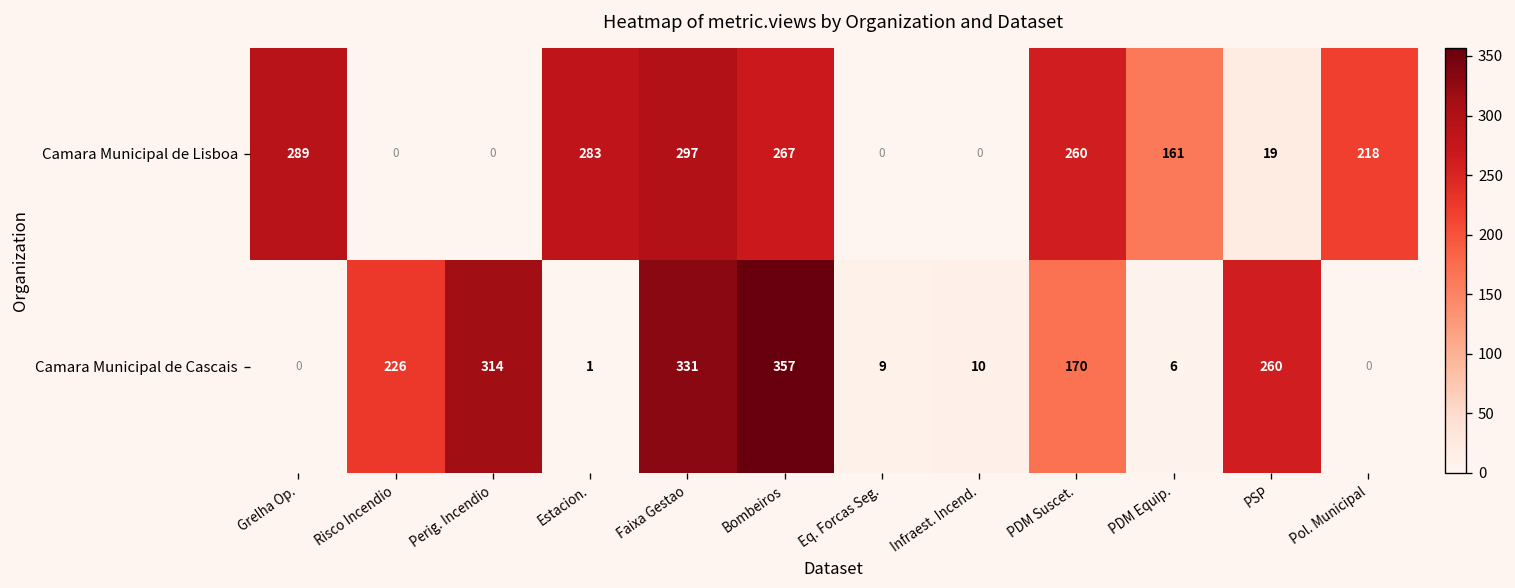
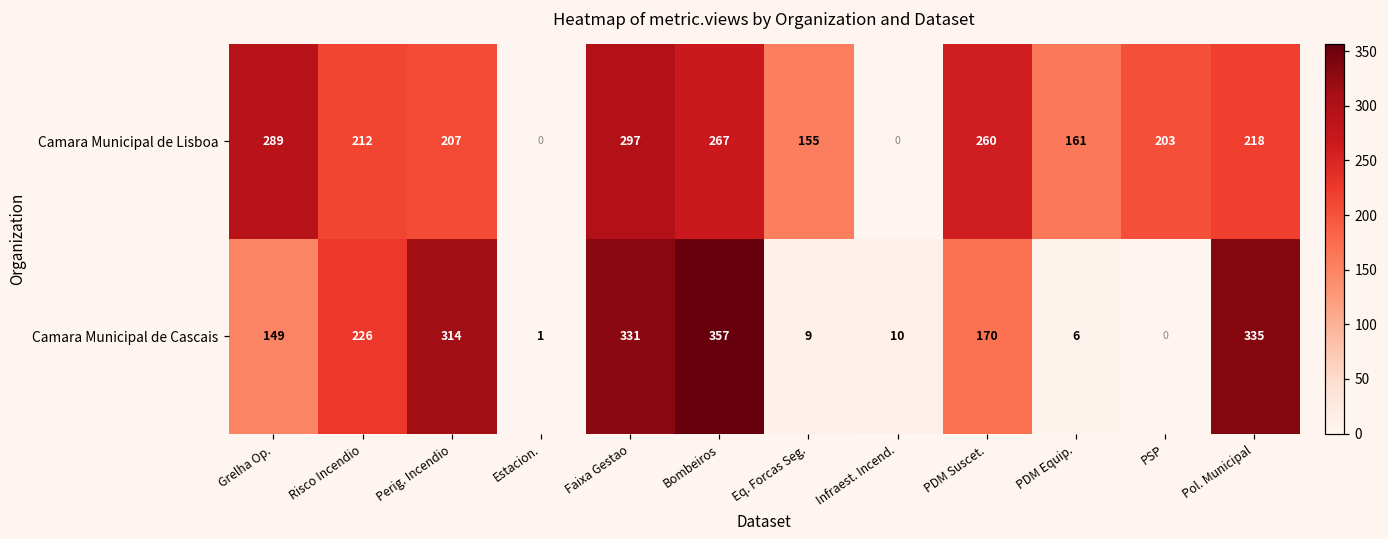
Camara Municipal de Lisboa, Risco Incendio: 0 -> 212
Camara Municipal de Lisboa, Perig. Incendio: 0 -> 207
Camara Municipal de Lisboa, Estacion.: 283 -> 0
Camara Municipal de Lisboa, Eq. Forcas Seg.: 0 -> 155
Camara Municipal de Lisboa, PSP: 19 -> 203
Camara Municipal de Cascais, Grelha Op.: 0 -> 149
Camara Municipal de Cascais, PSP: 260 -> 0
Camara Municipal de Cascais, Pol. Municipal: 0 -> 335
